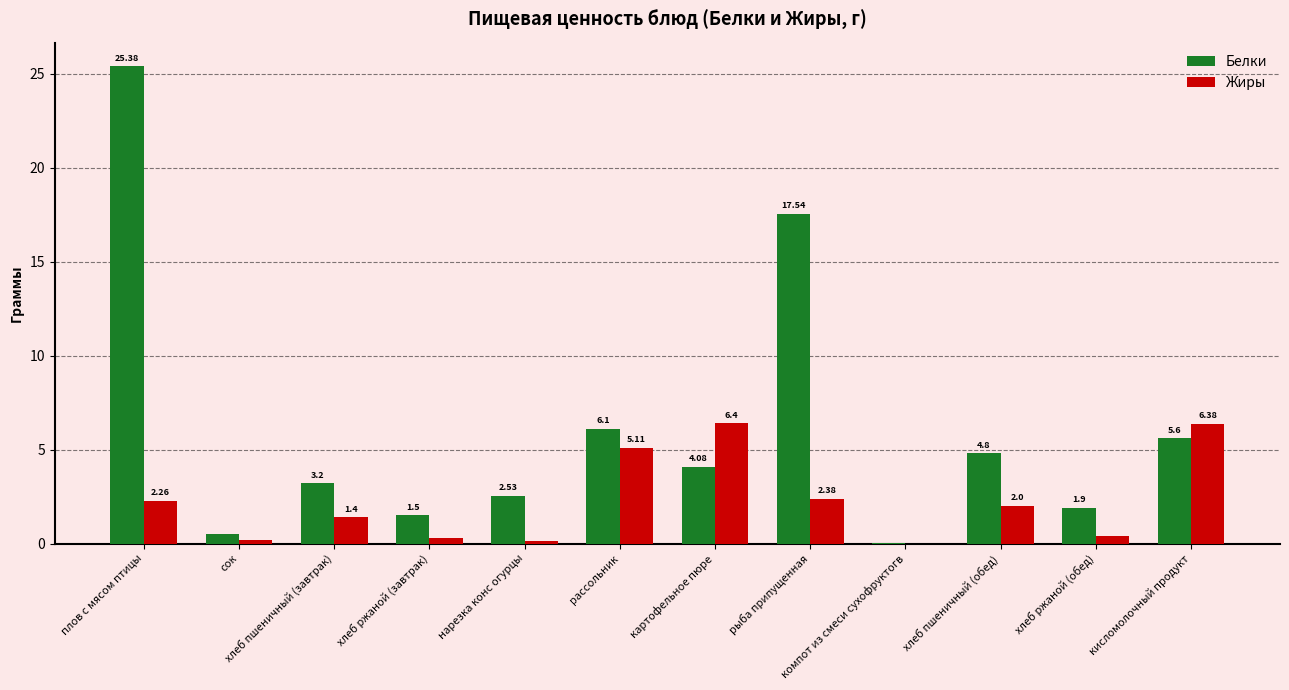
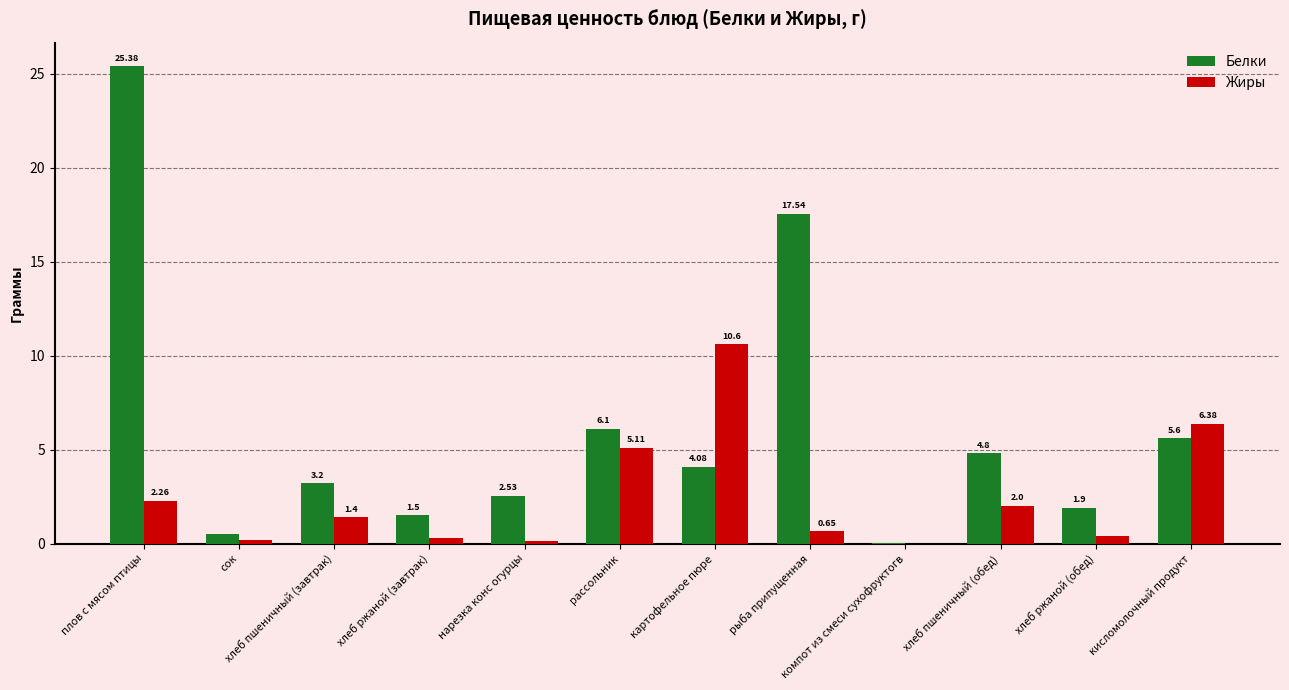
Жиры, картофельное пюре: 6.4 -> 10.6
Жиры, рыба припущенная: 2.38 -> 0.65
